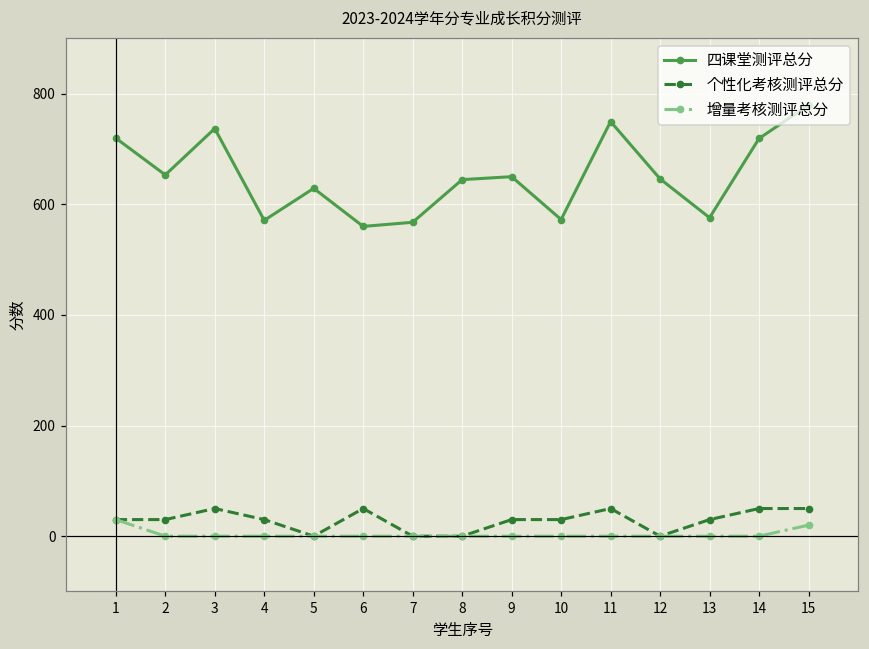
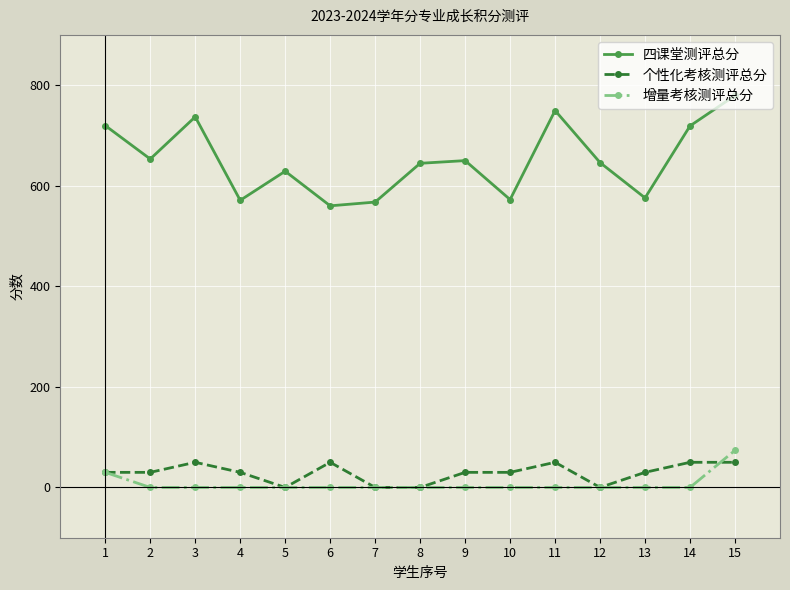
增量考核测评总分, 15: 20 -> 70
